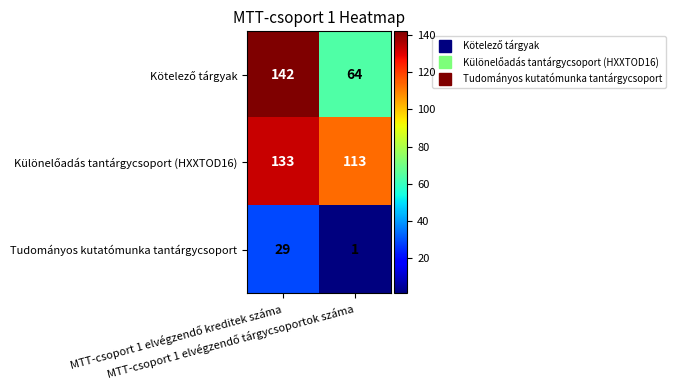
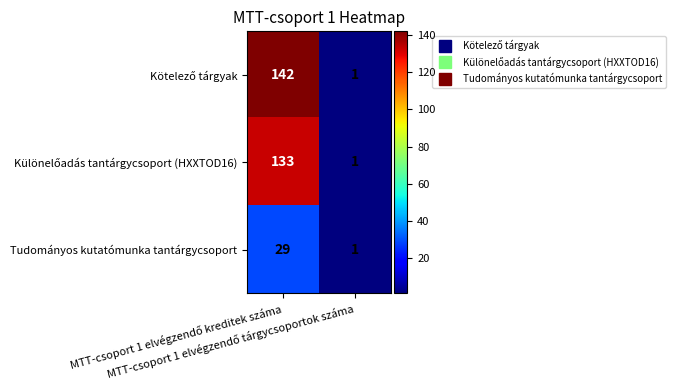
Kötelező tárgyak, MTT-csoport 1 elvégzendő tárgycsoportok száma: 64 -> 1
Különelőadás tantárgycsoport (HXXTOD16), MTT-csoport 1 elvégzendő tárgycsoportok száma: 113 -> 1
